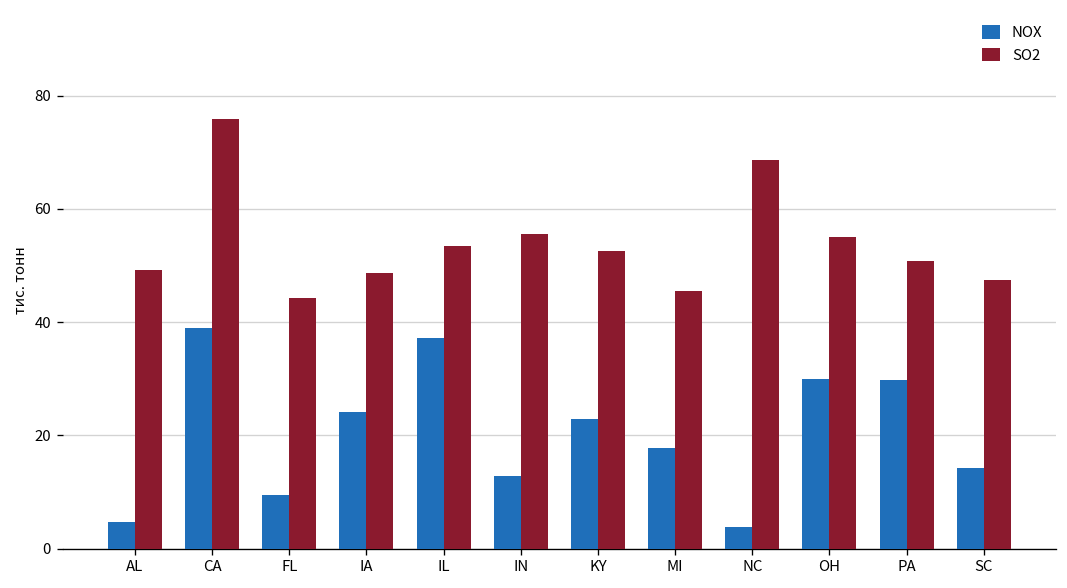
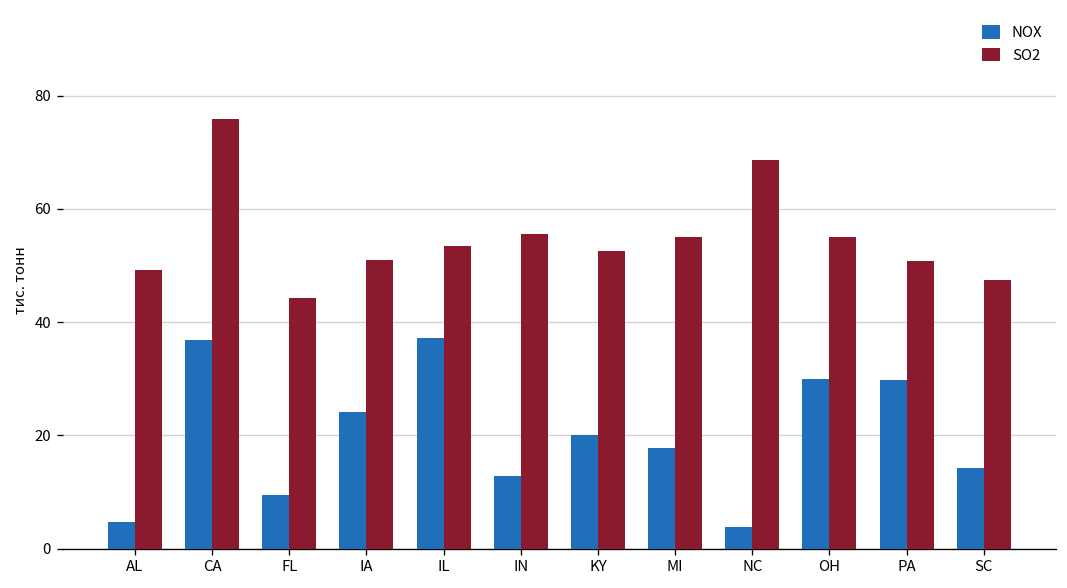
NOX, CA: 39 -> 37
SO2, IA: 49 -> 51
NOX, KY: 23 -> 20
SO2, MI: 45 -> 55
